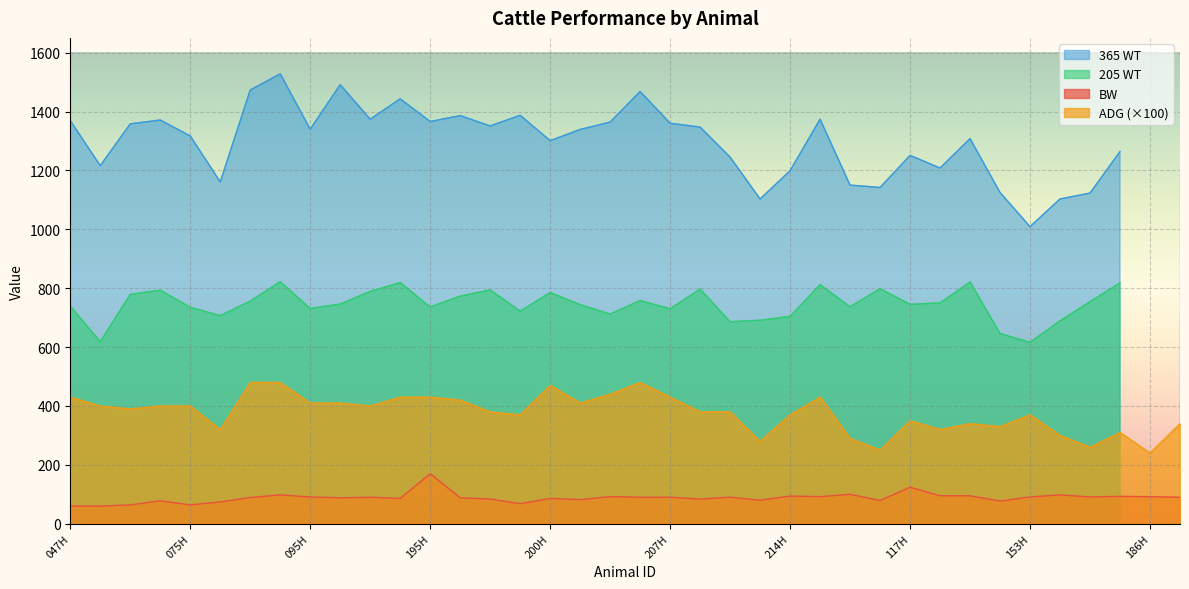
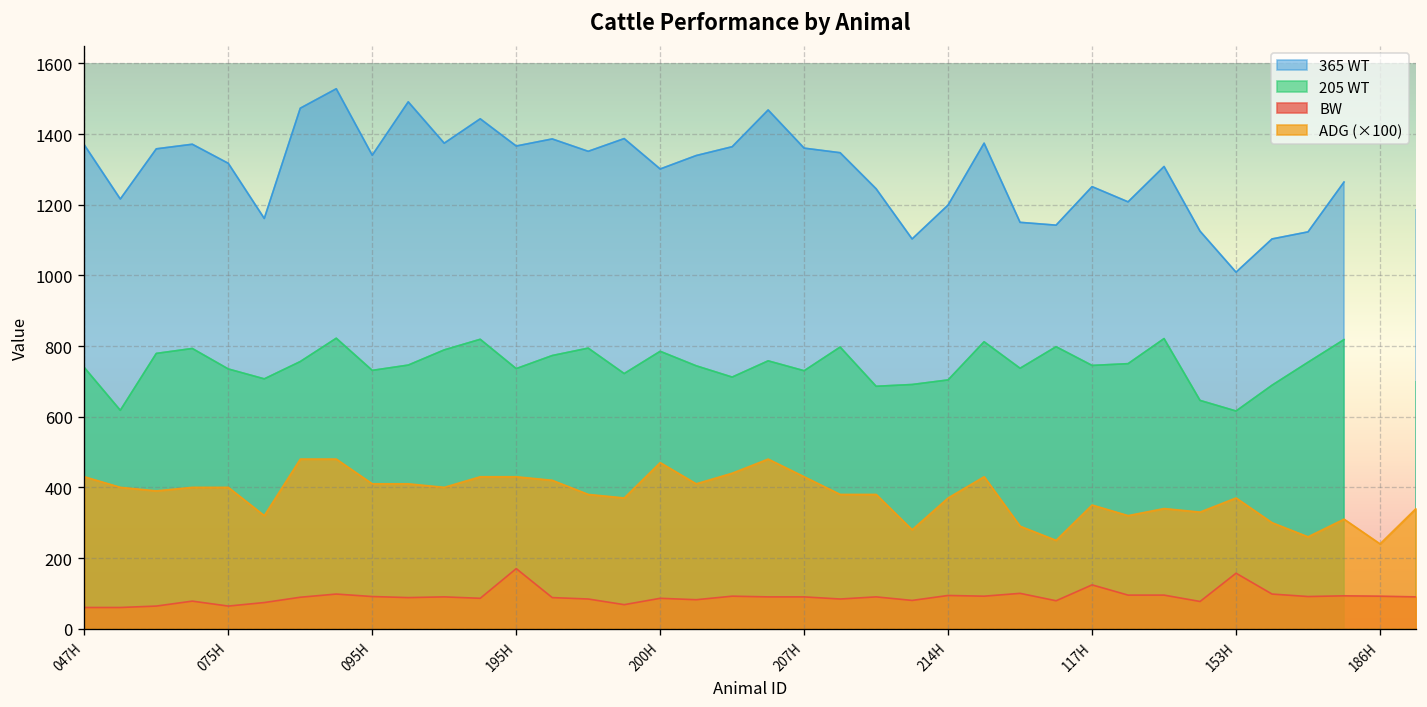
BW, 153H: 90 -> 160
